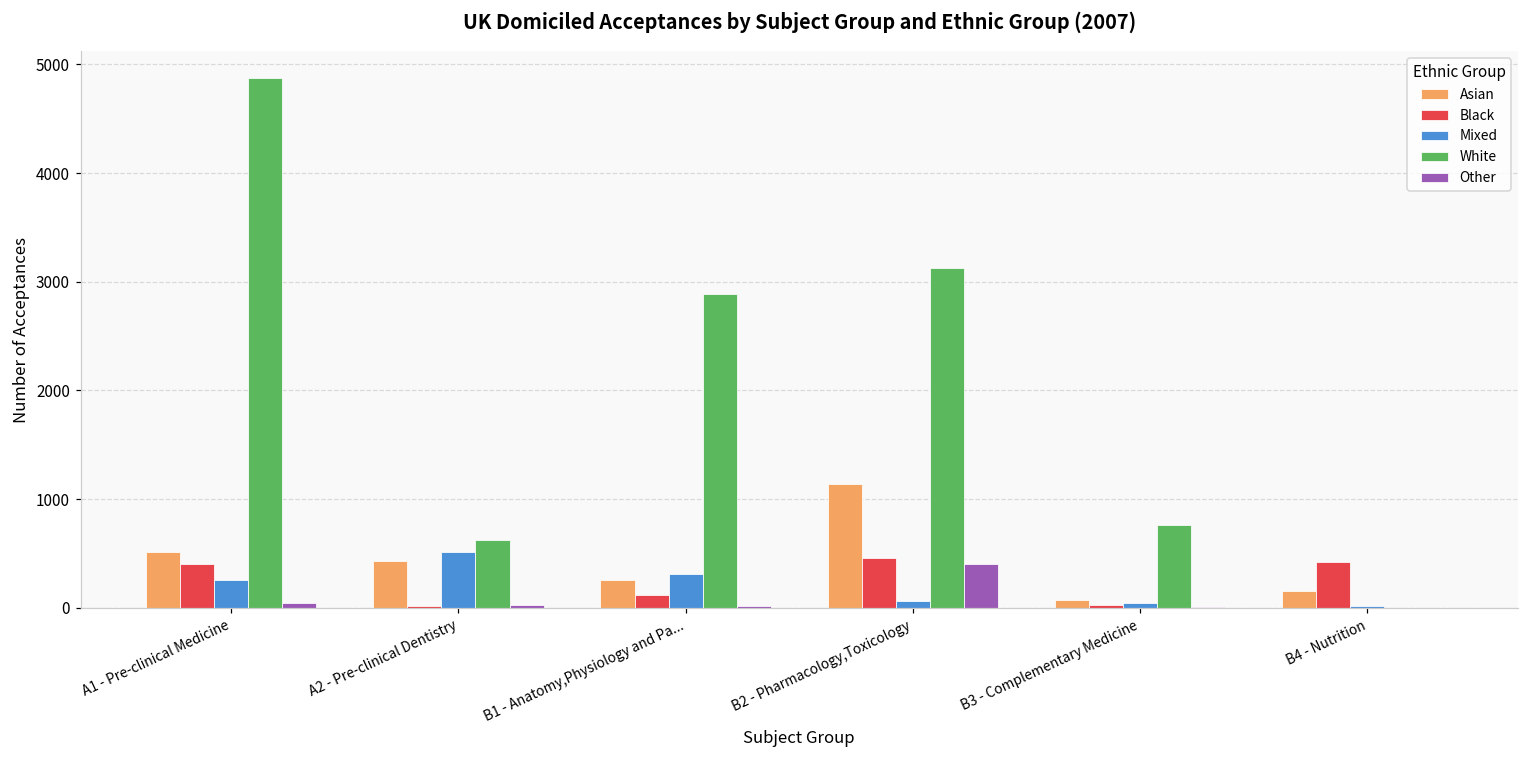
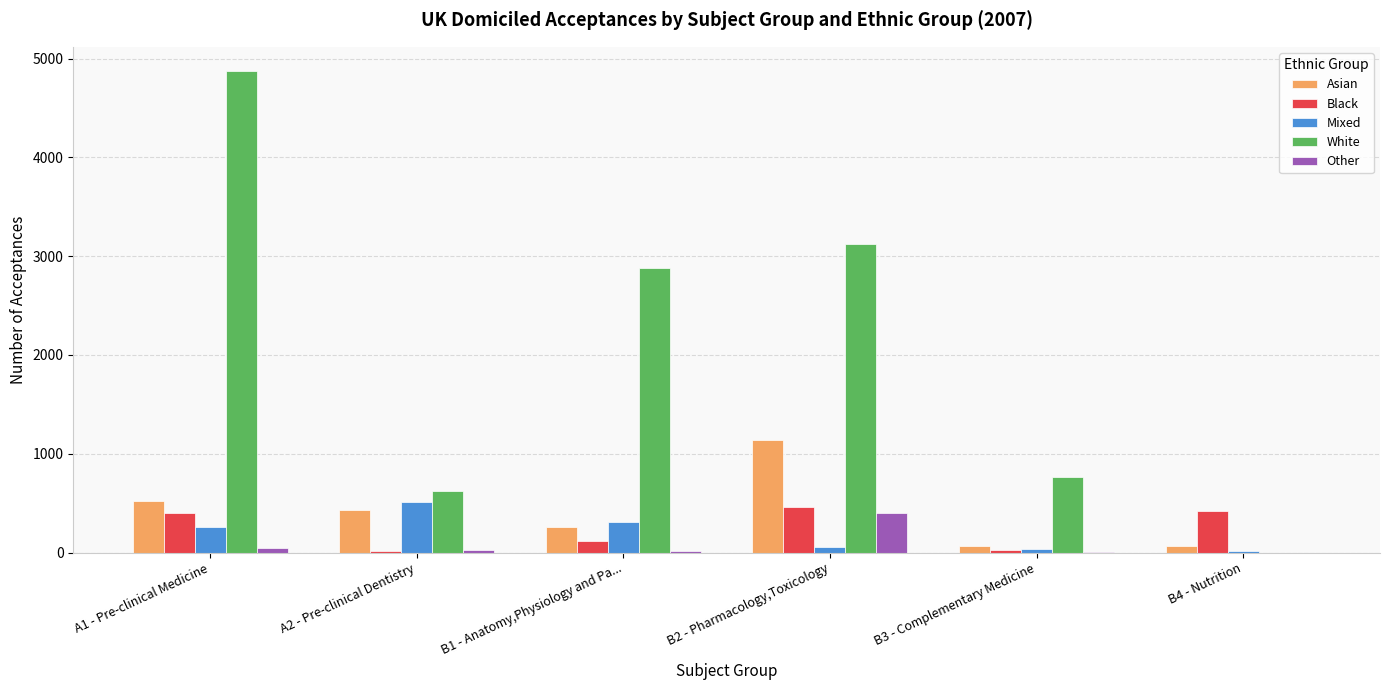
Asian, B4 - Nutrition: 200 -> 100
